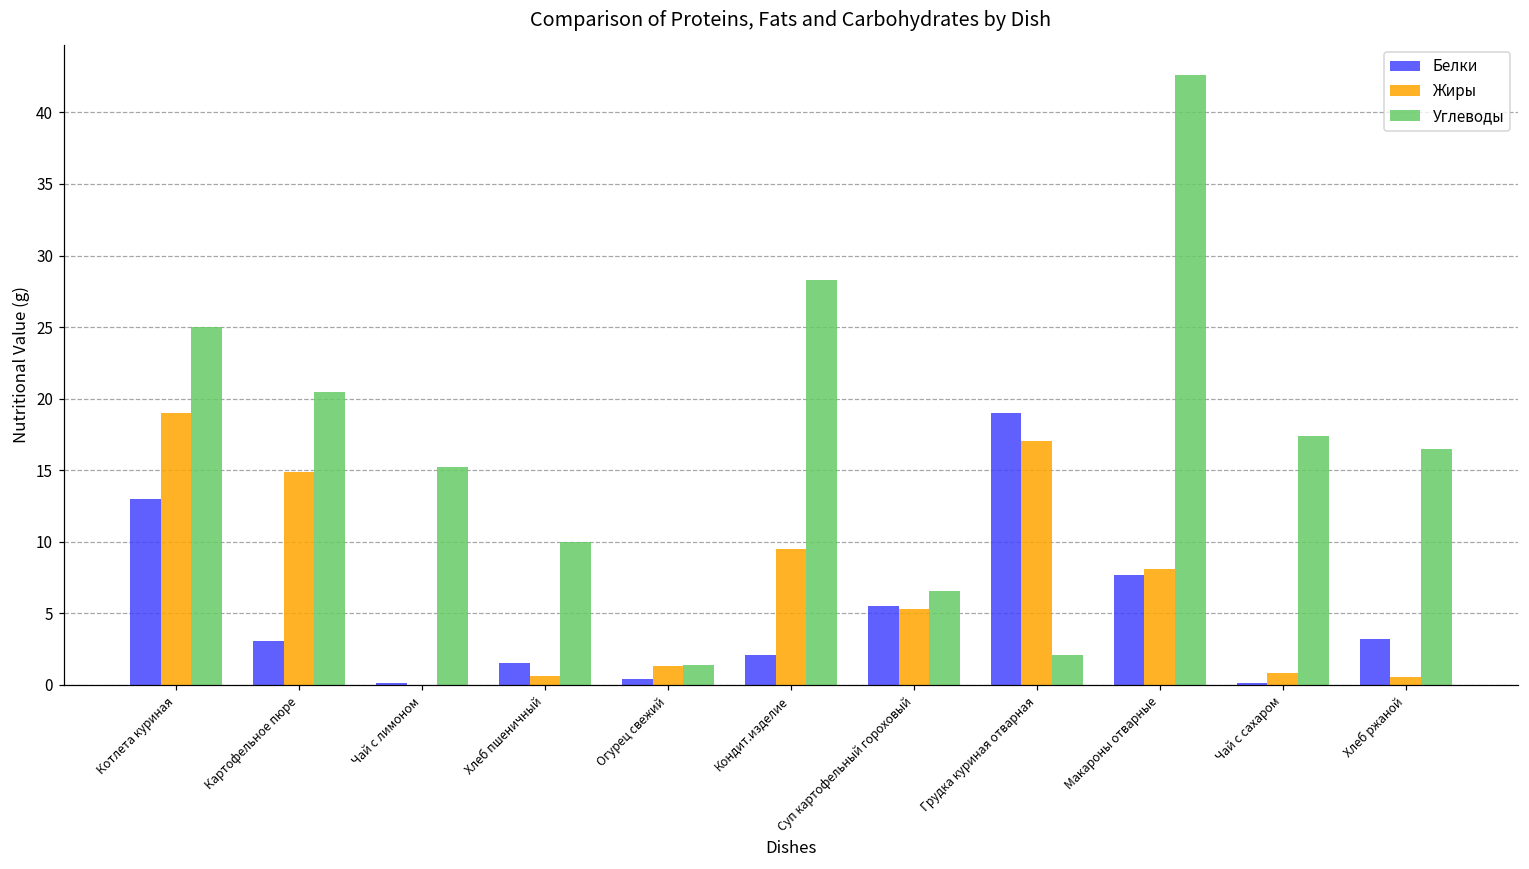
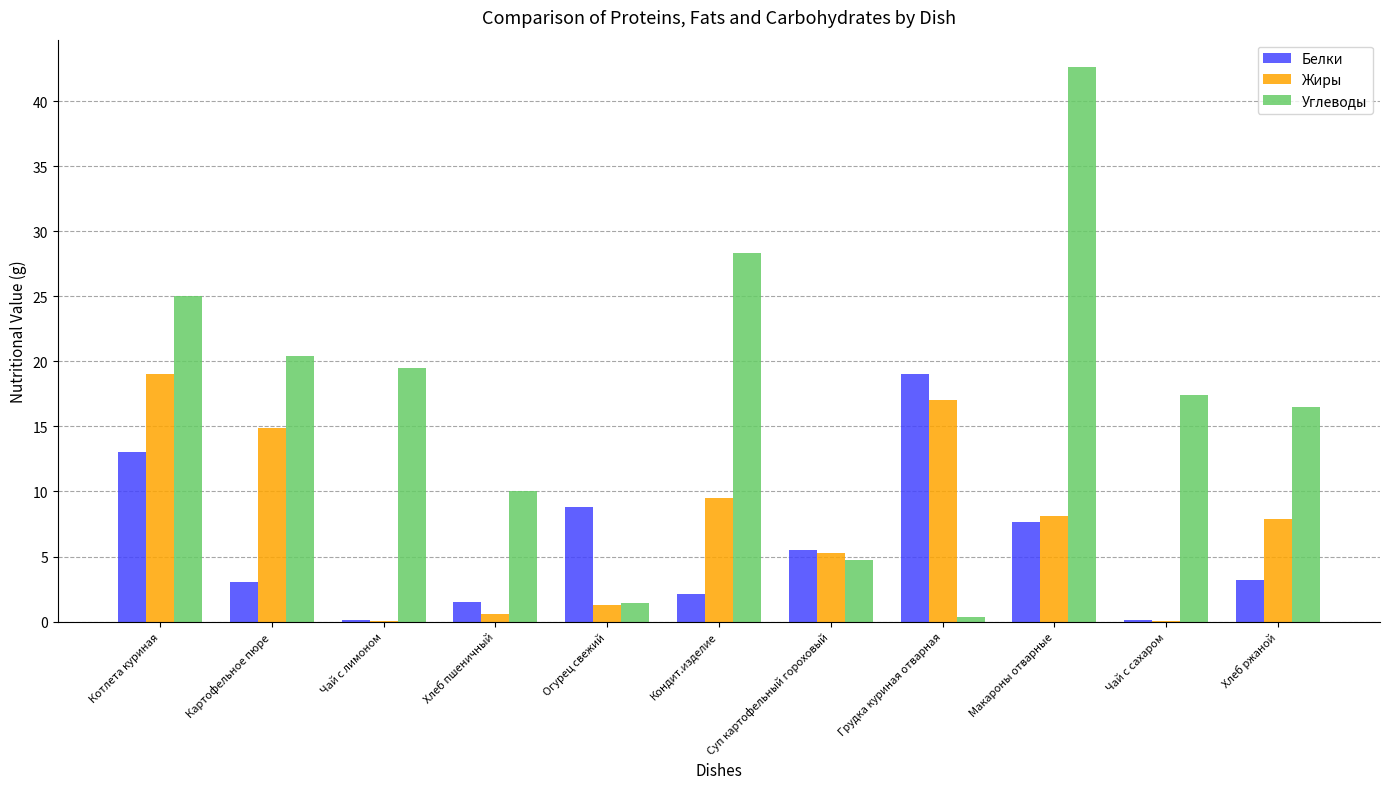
Углеводы, Чай с лимоном: 15.2 -> 19.5
Белки, Огурец свежий: 0.4 -> 8.8
Углеводы, Суп картофельный гороховый: 6.5 -> 4.7
Углеводы, Грудка куриная отварная: 2.1 -> 0.3
Жиры, Чай с сахаром: 0.8 -> 0.0
Жиры, Хлеб ржаной: 0.6 -> 7.9
